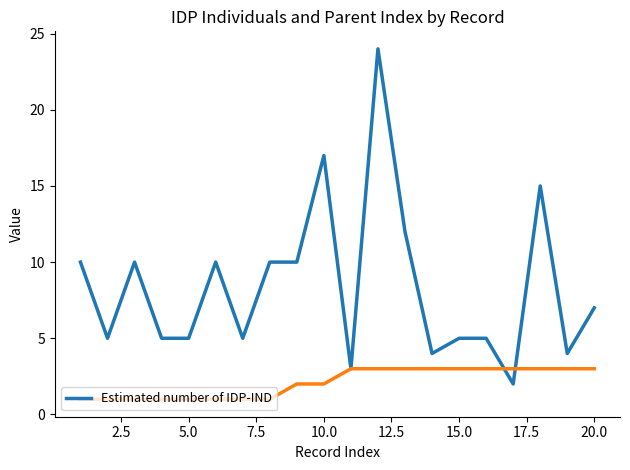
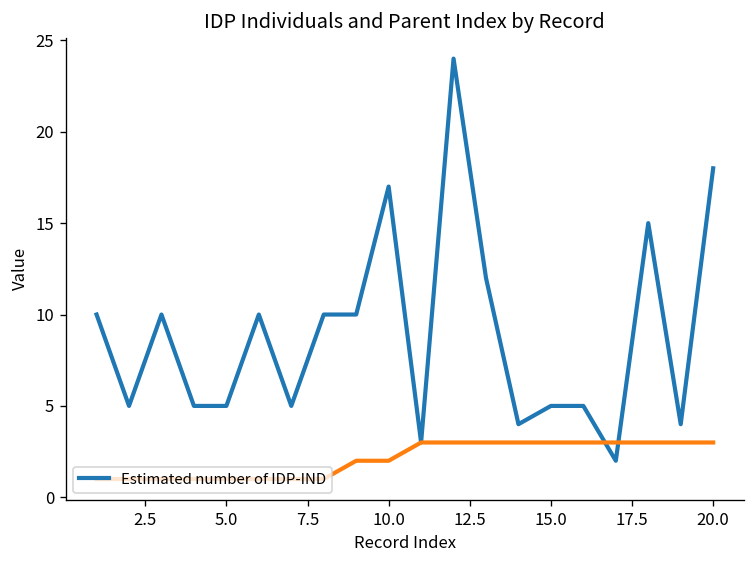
Estimated number of IDP-IND, 20.0: 7 -> 18
